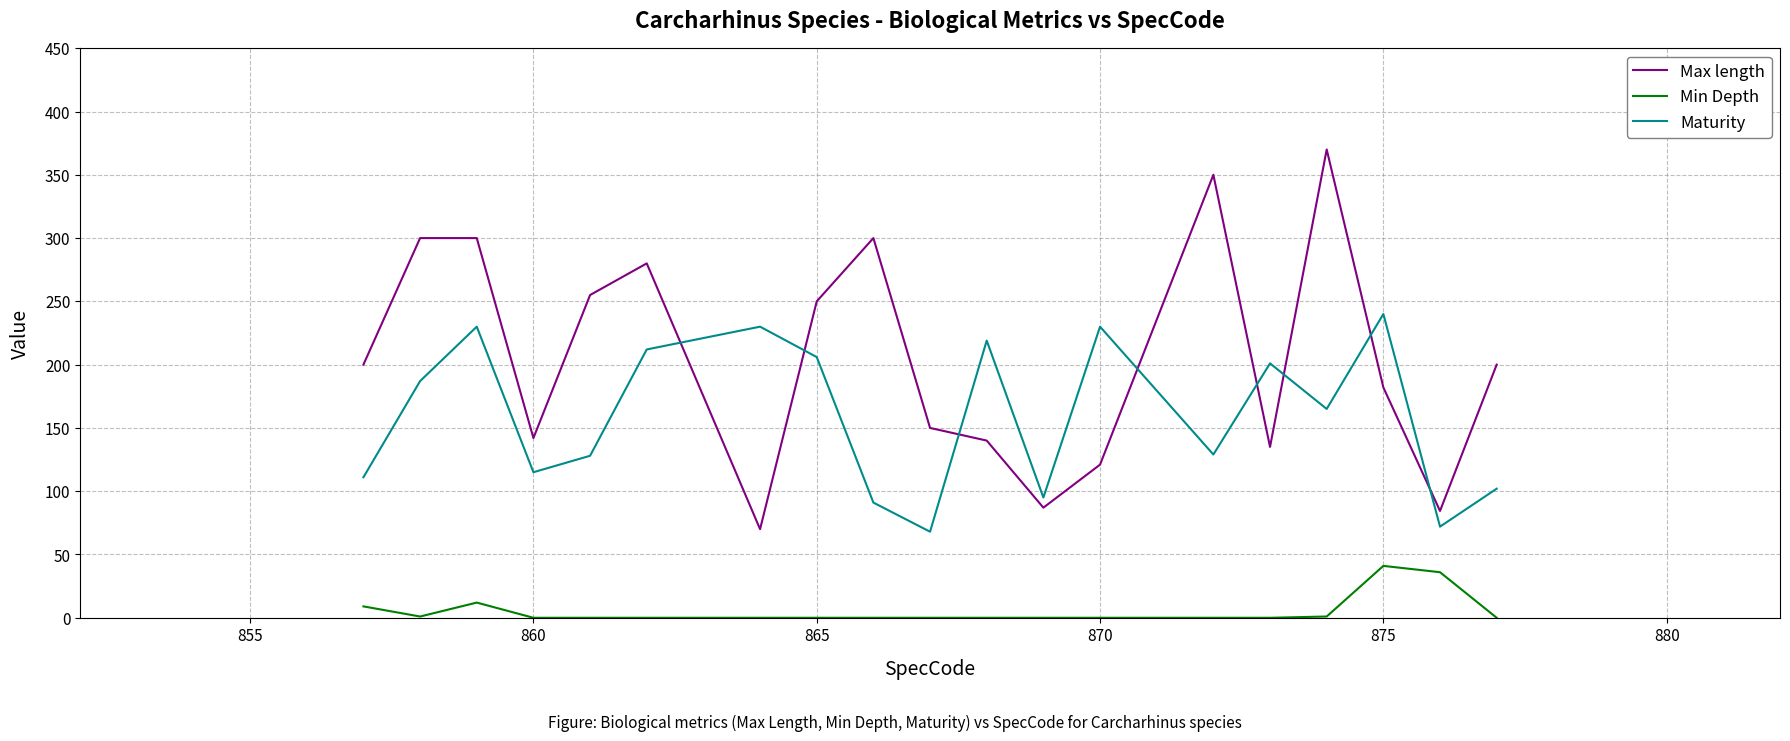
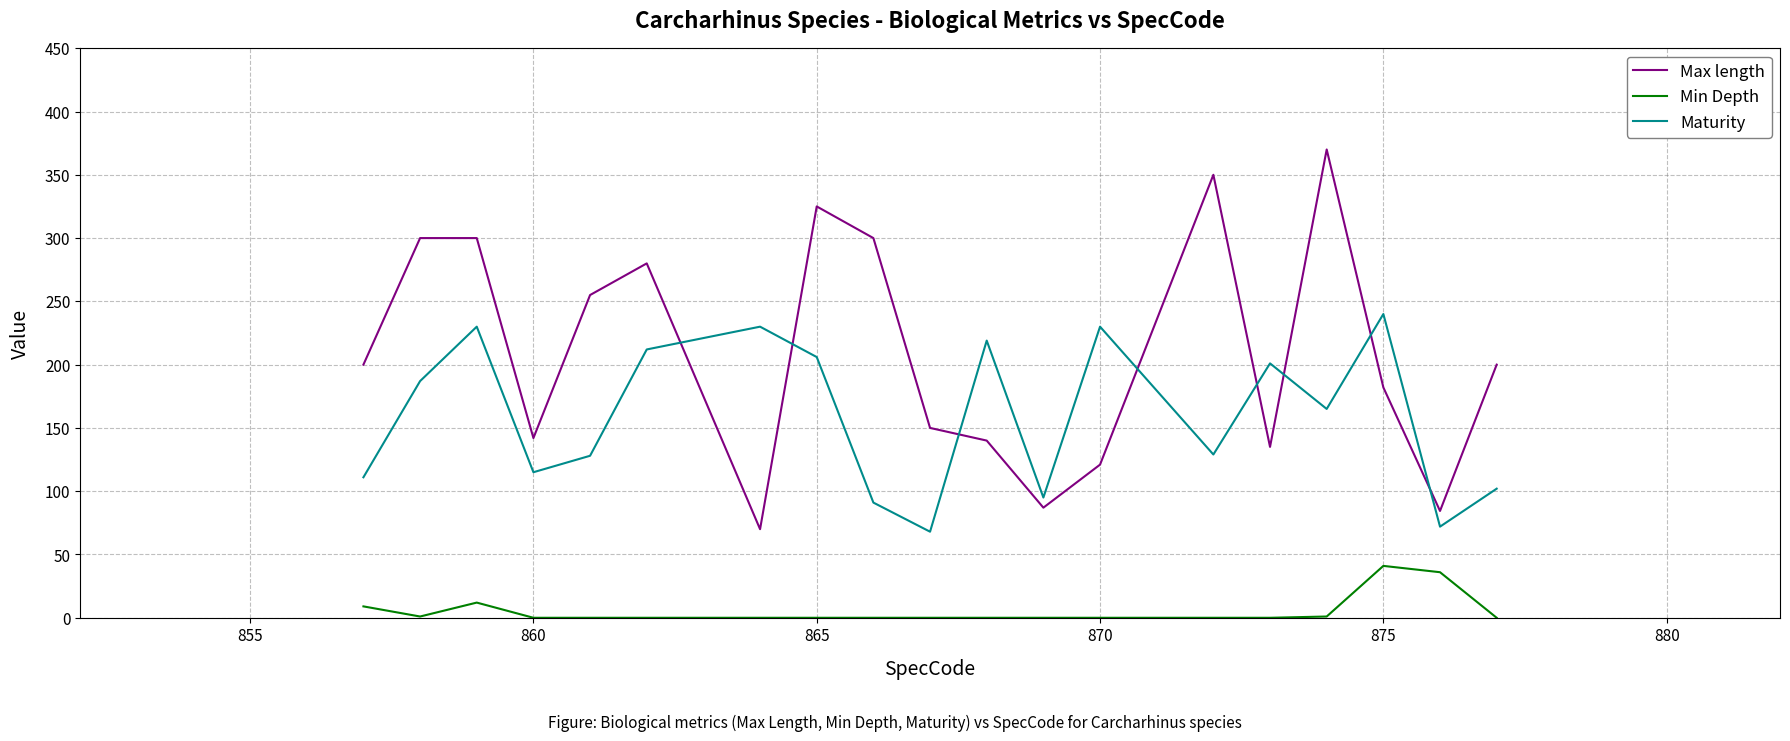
Max length, 865: 250 -> 325
